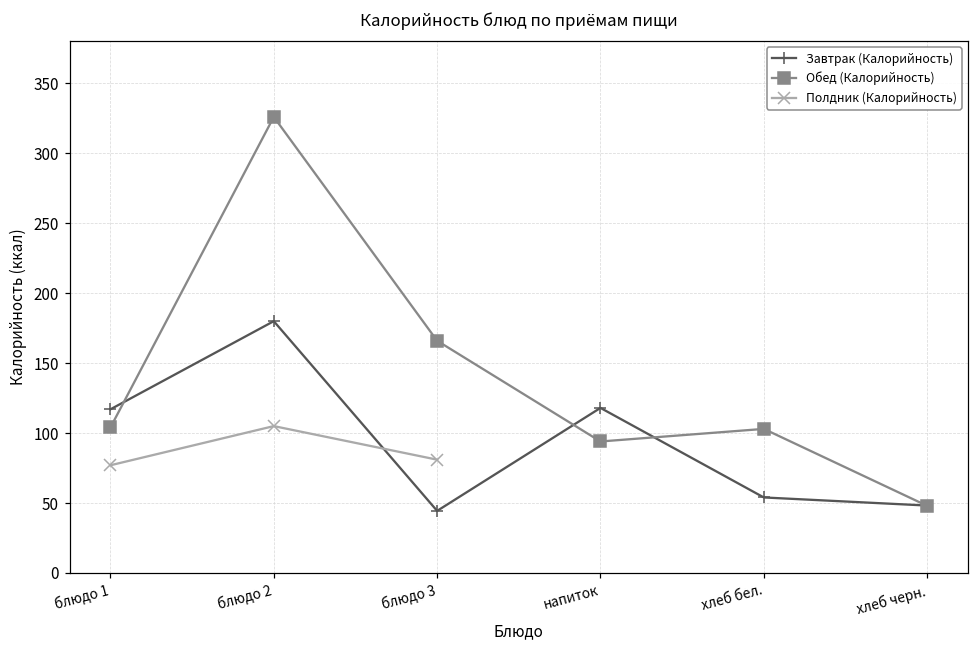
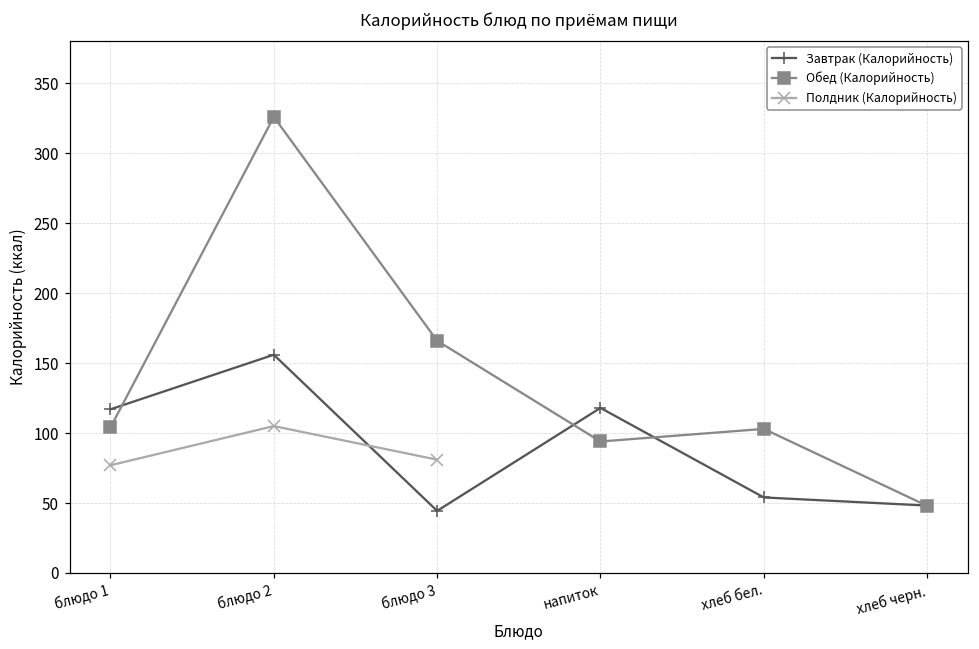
Завтрак (Калорийность), блюдо 2: 180 -> 156
